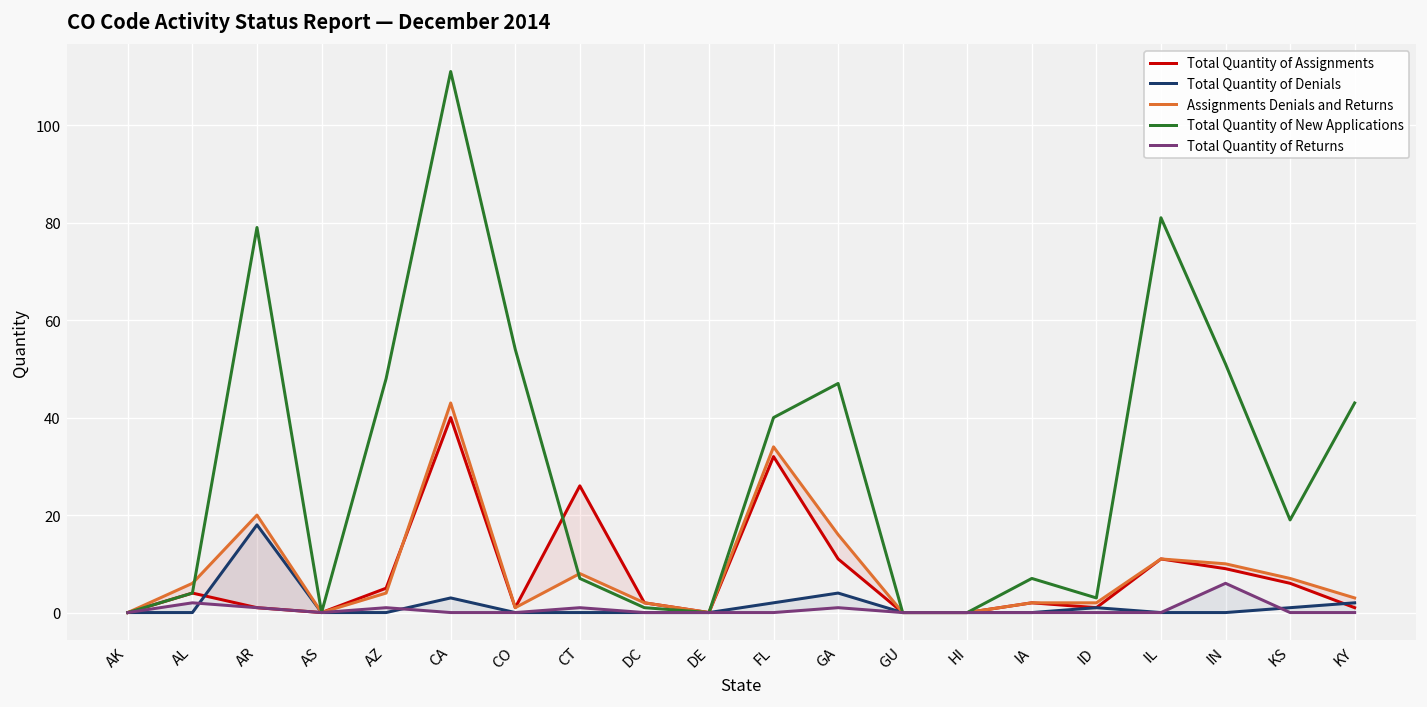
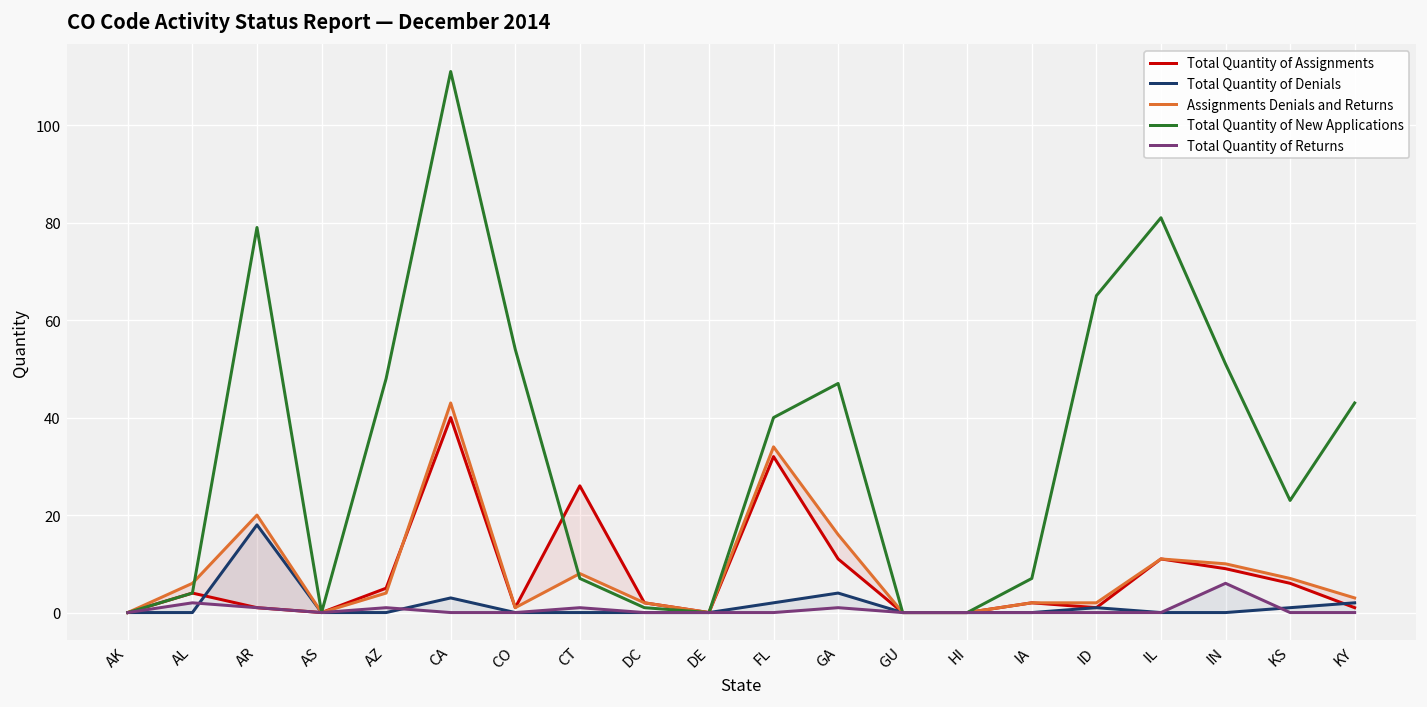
Total Quantity of New Applications, ID: 3 -> 65
Total Quantity of New Applications, KS: 19 -> 23
